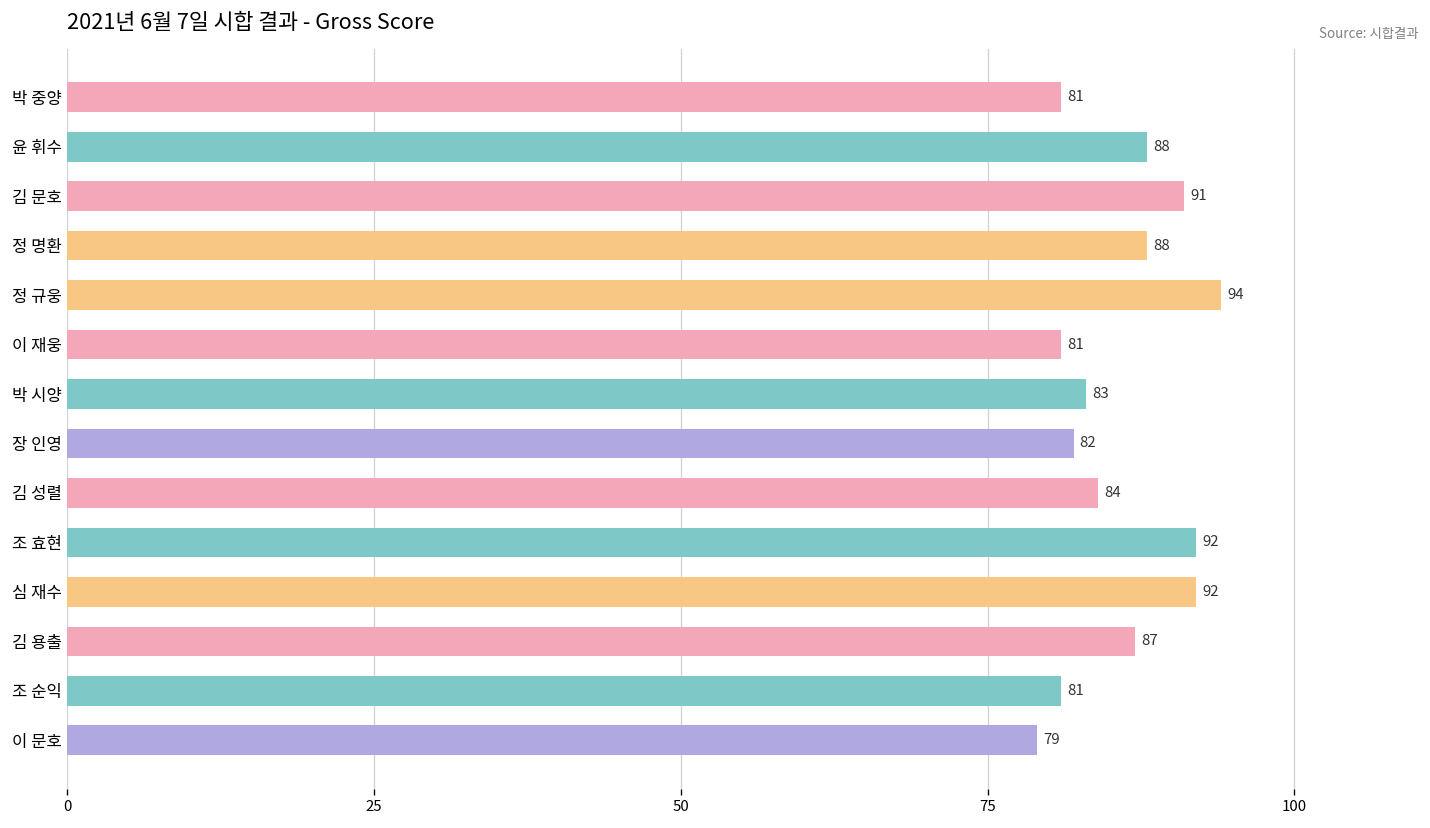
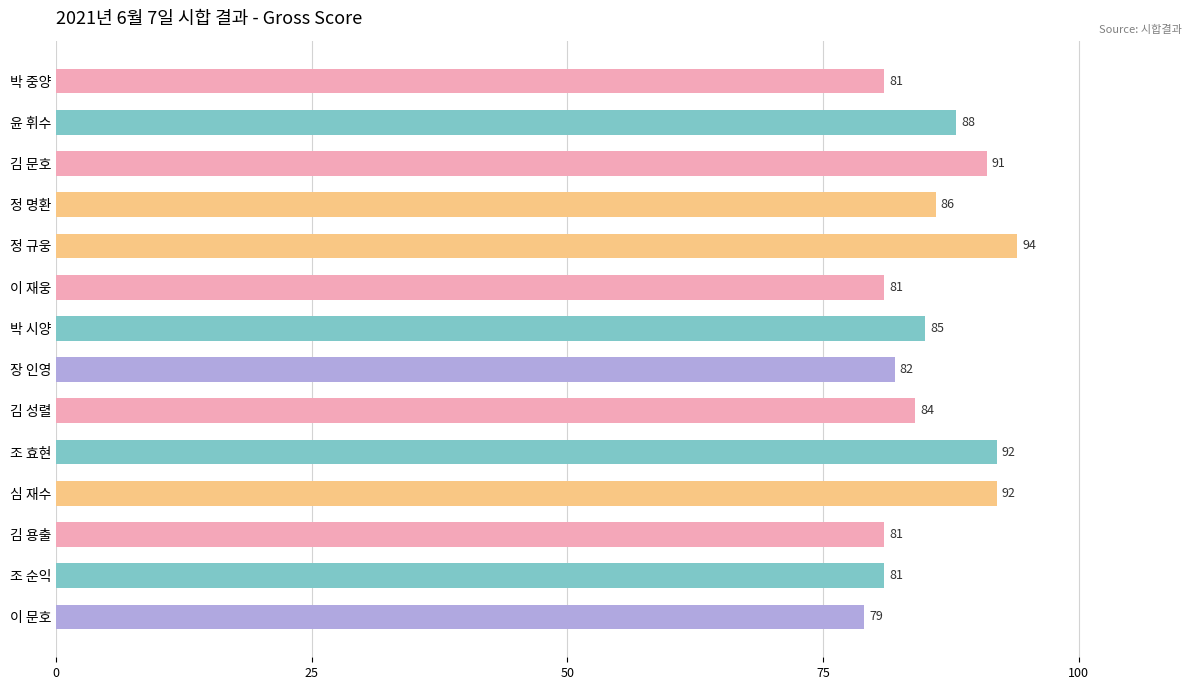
정 명환: 88 -> 86
박 시양: 83 -> 85
김 용출: 87 -> 81
